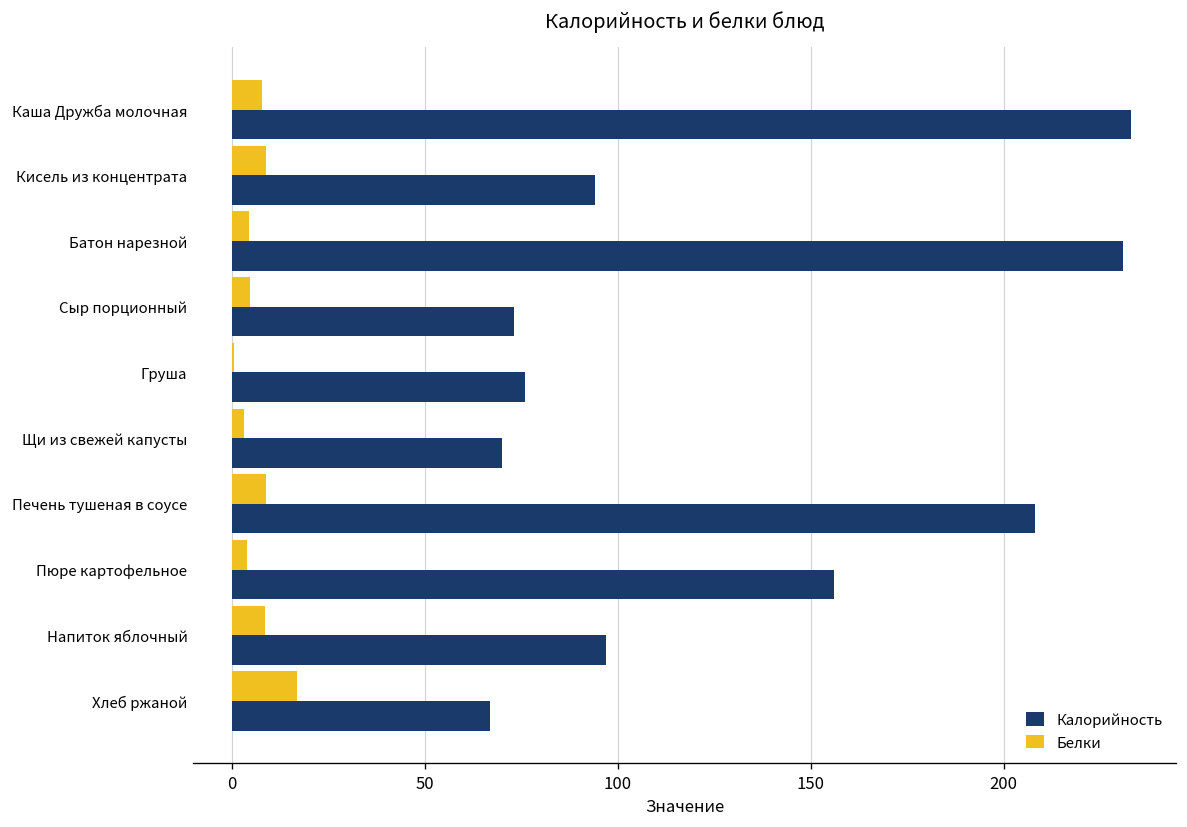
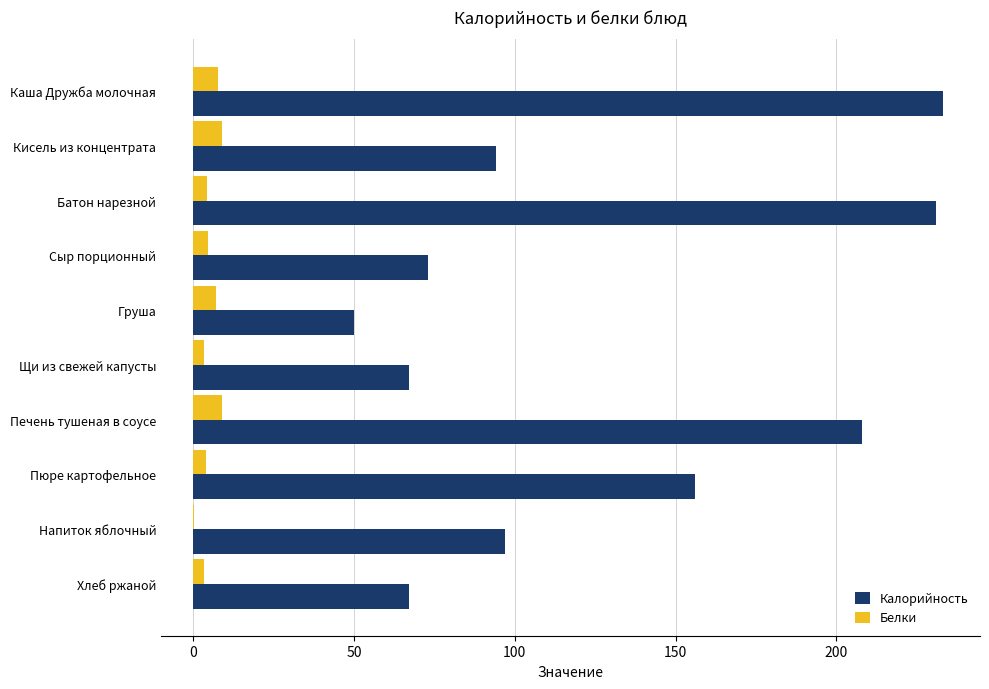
Белки, Груша: 1 -> 7
Калорийность, Груша: 76 -> 50
Калорийность, Щи из свежей капусты: 70 -> 67
Белки, Напиток яблочный: 9 -> 0
Белки, Хлеб ржаной: 17 -> 3
